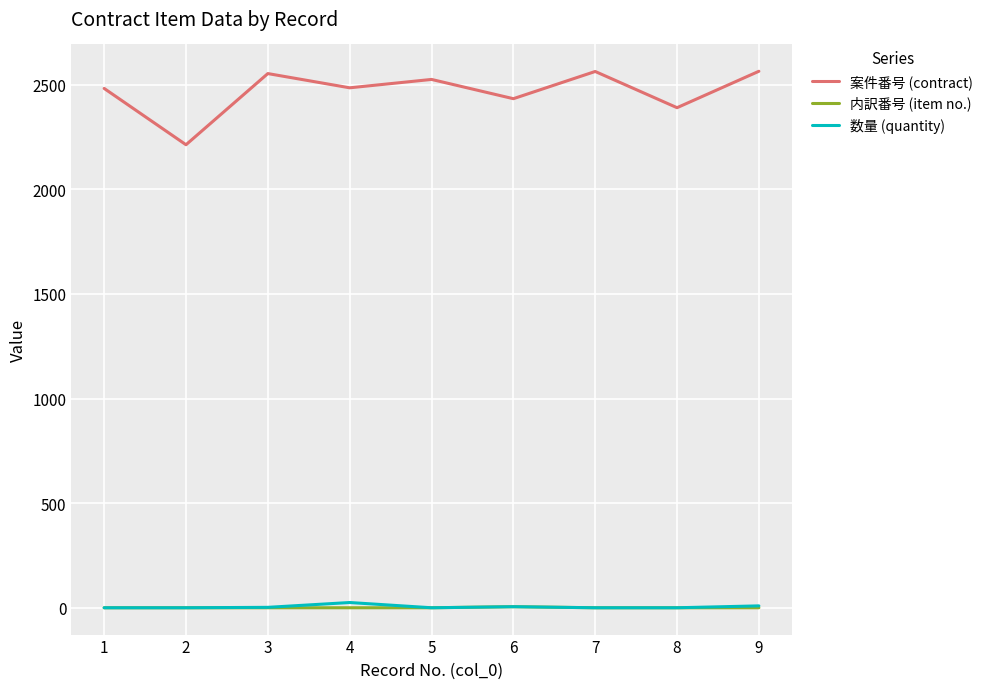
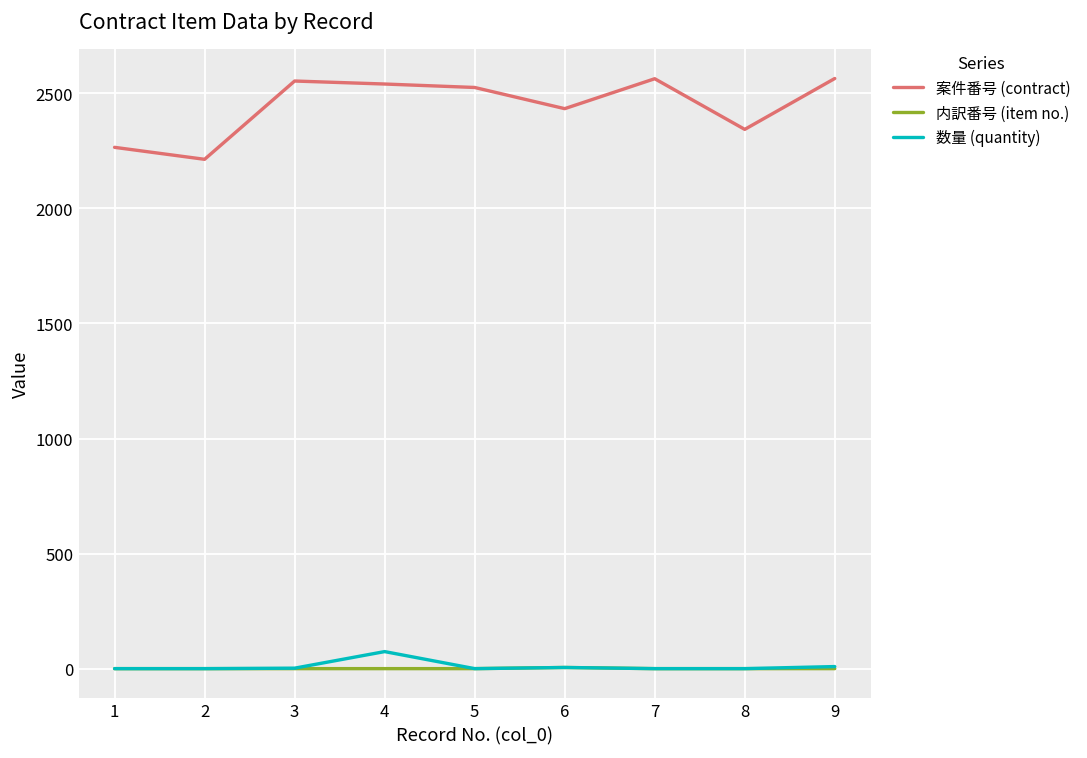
案件番号 (contract), 1: 2480 -> 2270
案件番号 (contract), 4: 2490 -> 2540
数量 (quantity), 4: 30 -> 80
案件番号 (contract), 8: 2390 -> 2340
